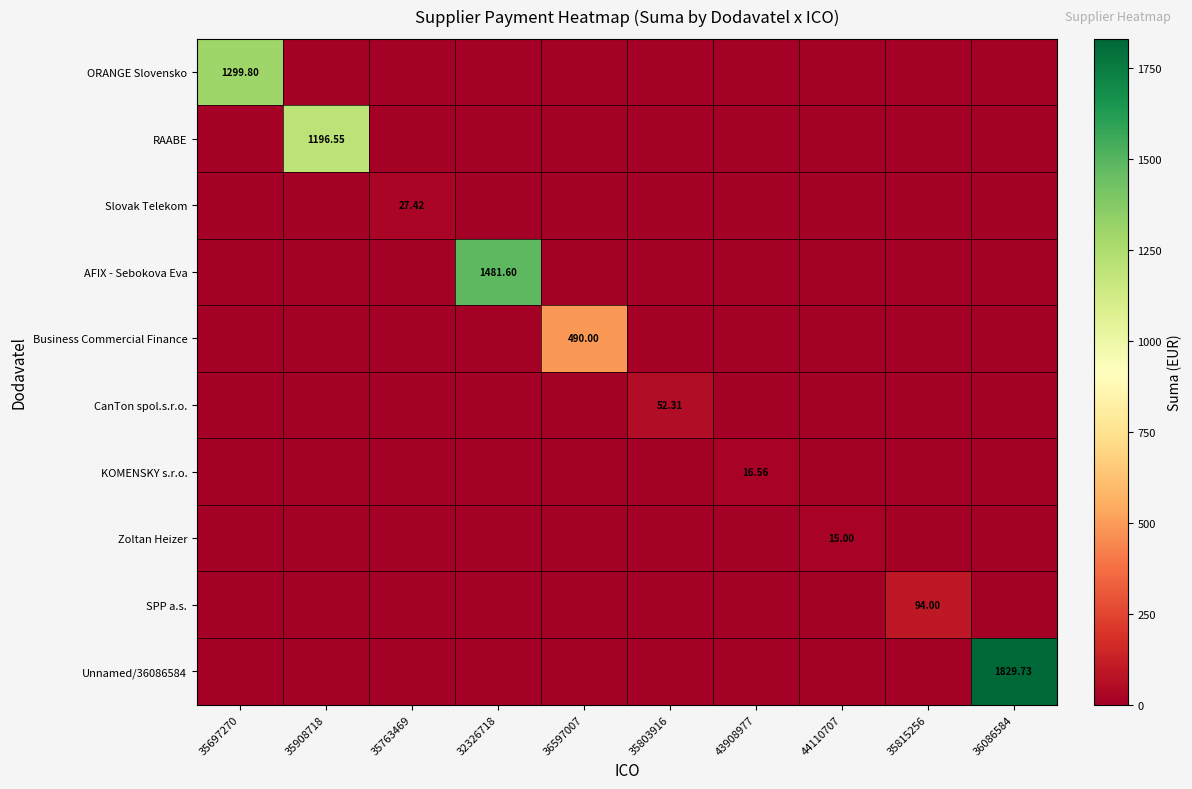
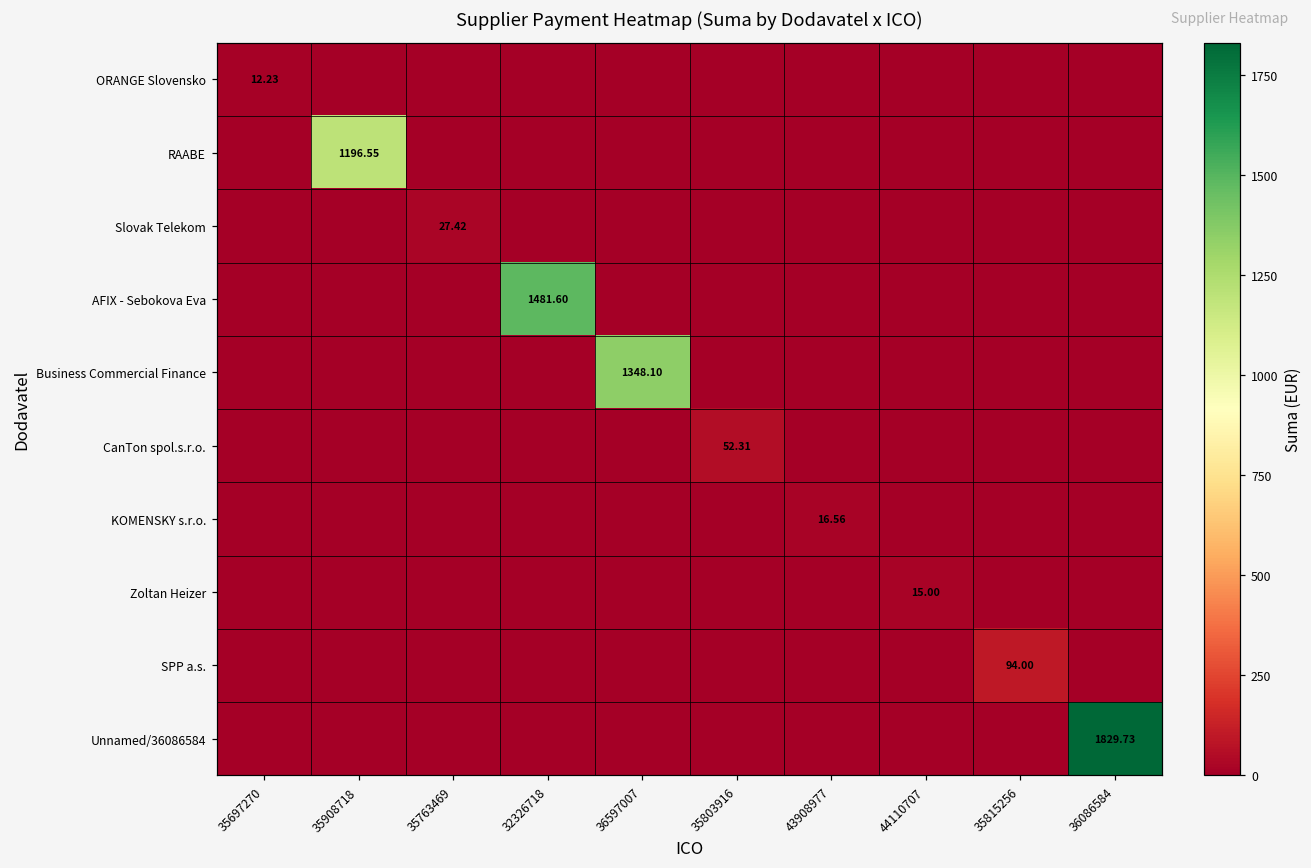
ORANGE Slovensko, 35697270: 1299.80 -> 12.23
Business Commercial Finance, 36597007: 490.00 -> 1348.10
